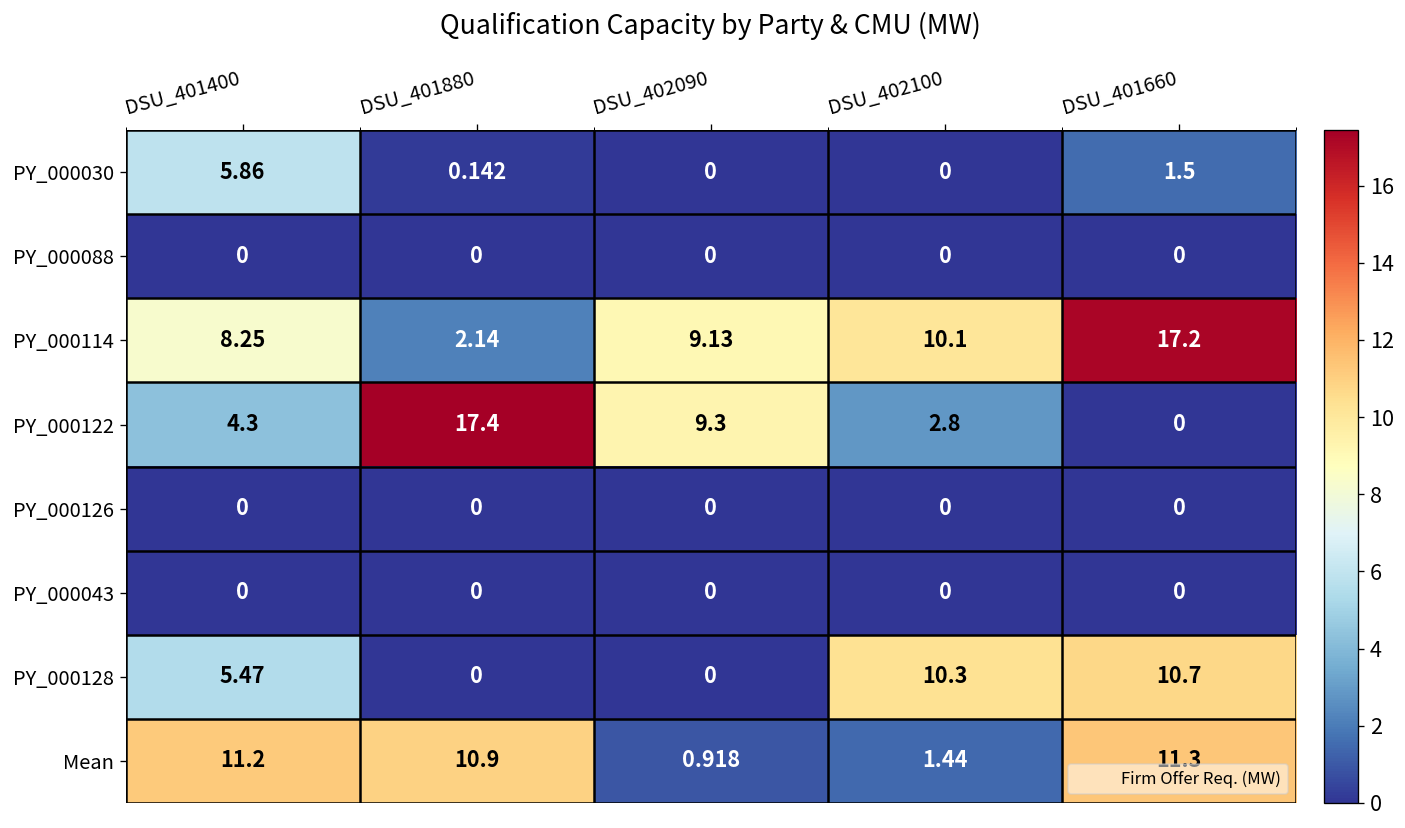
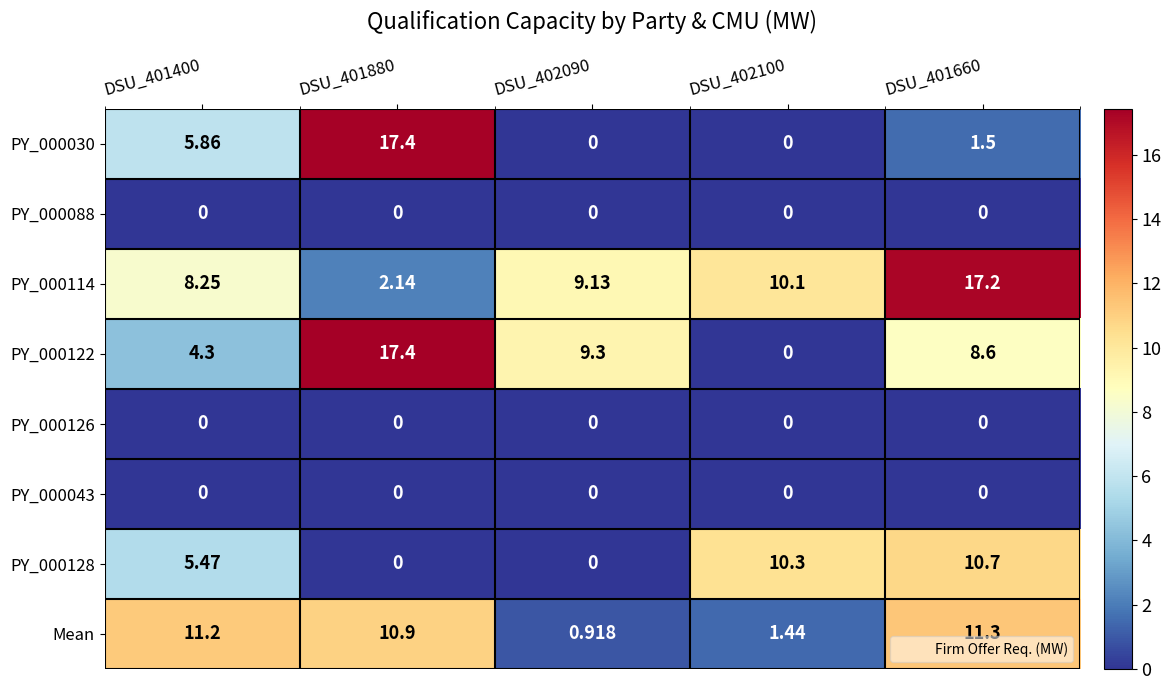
PY_000030, DSU_401880: 0.142 -> 17.4
PY_000122, DSU_402100: 2.8 -> 0
PY_000122, DSU_401660: 0 -> 8.6
